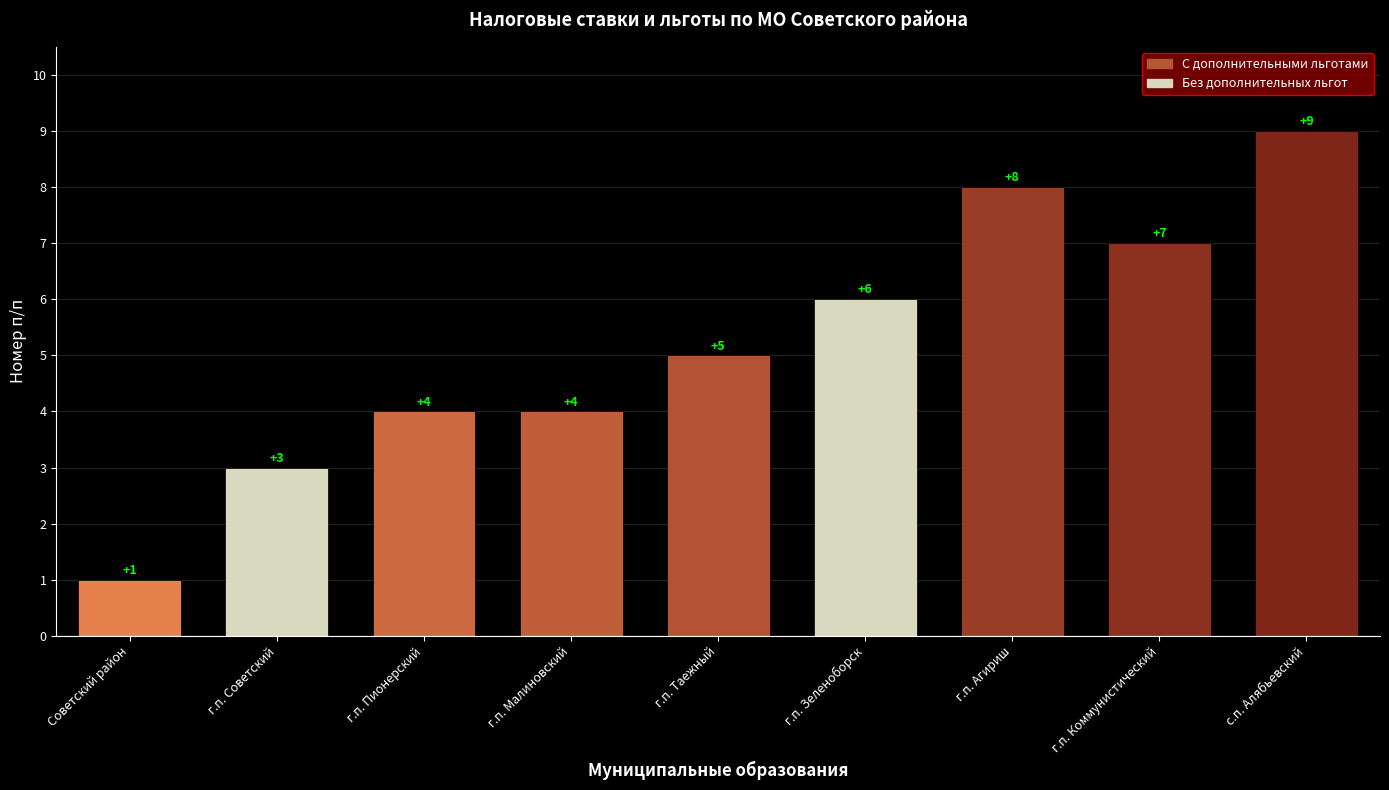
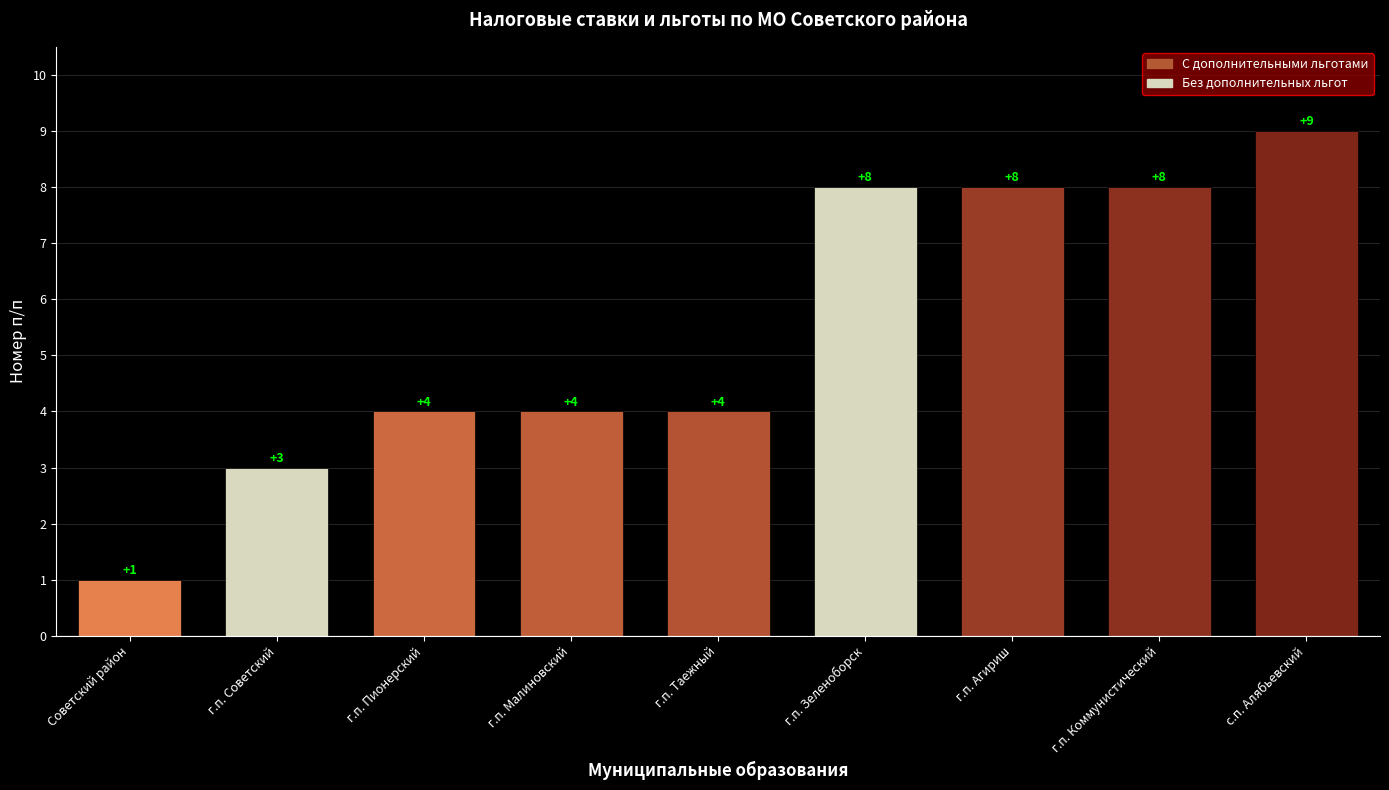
г.п. Таежный: +5 -> +4
г.п. Зеленоборск: +6 -> +8
г.п. Коммунистический: +7 -> +8
